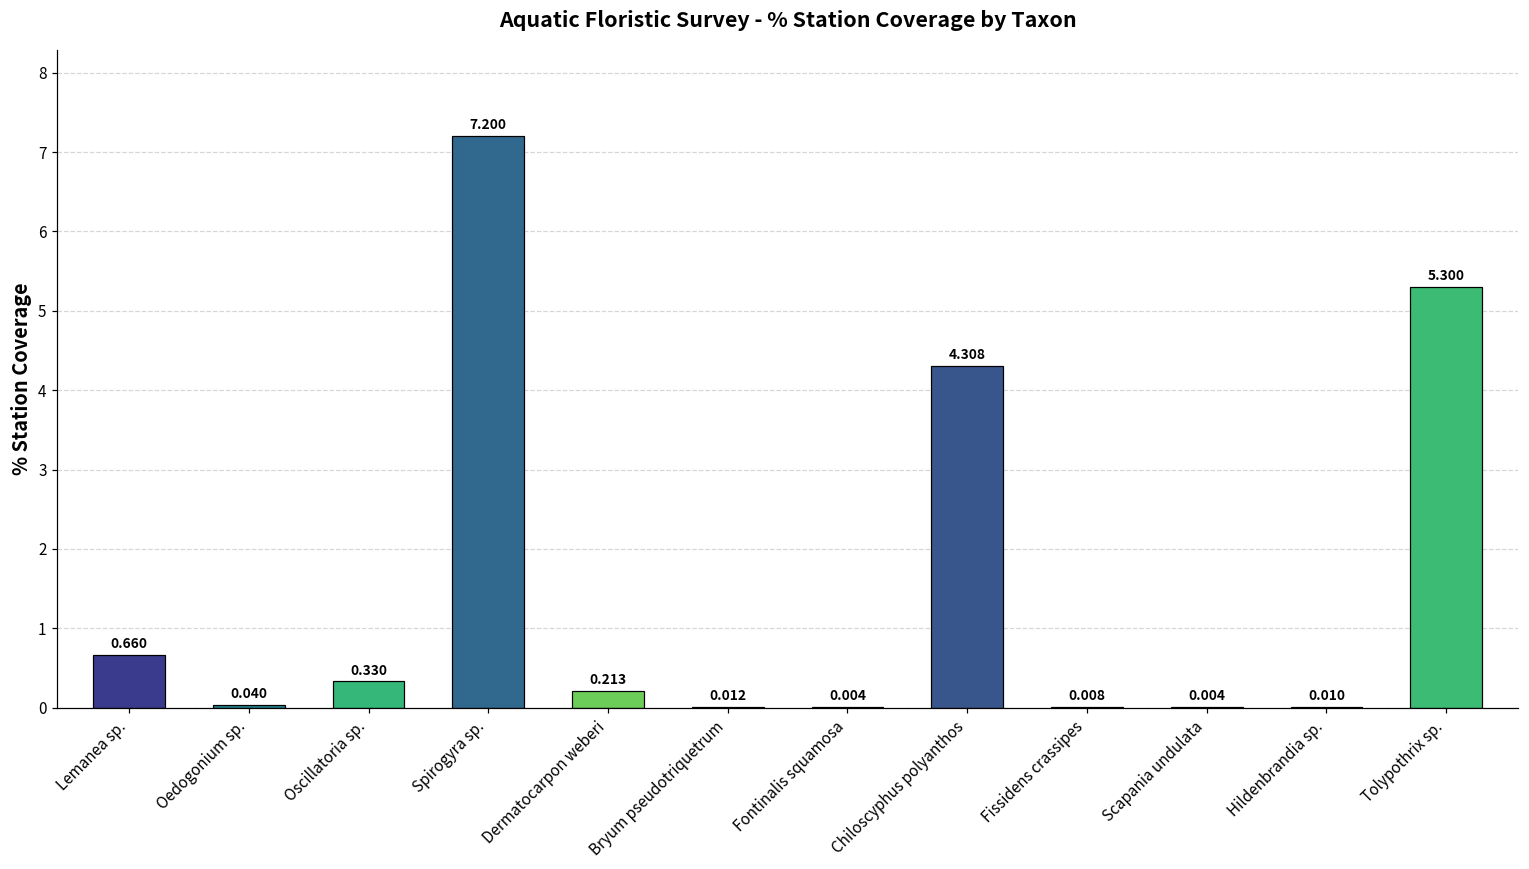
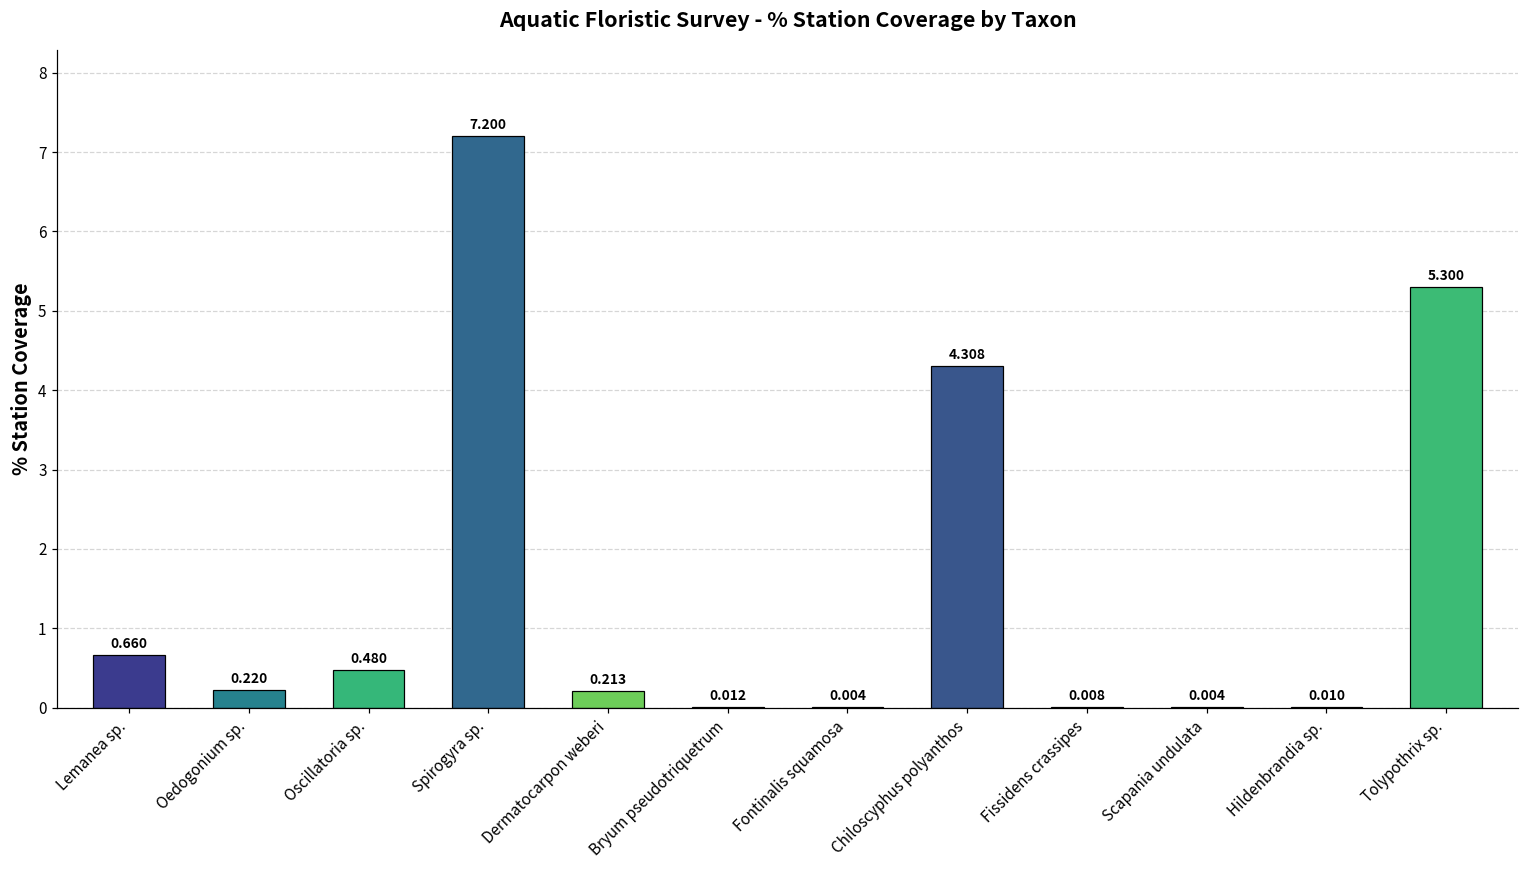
Oedogonium sp.: 0.040 -> 0.220
Oscillatoria sp.: 0.330 -> 0.480
